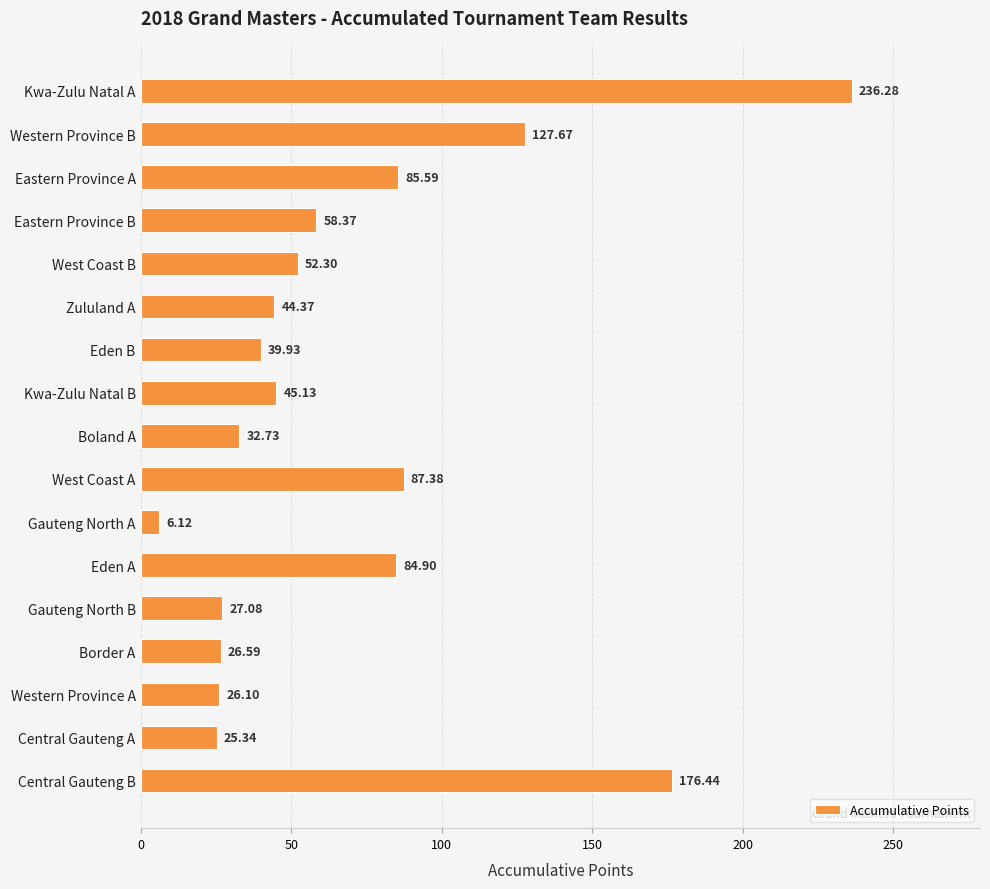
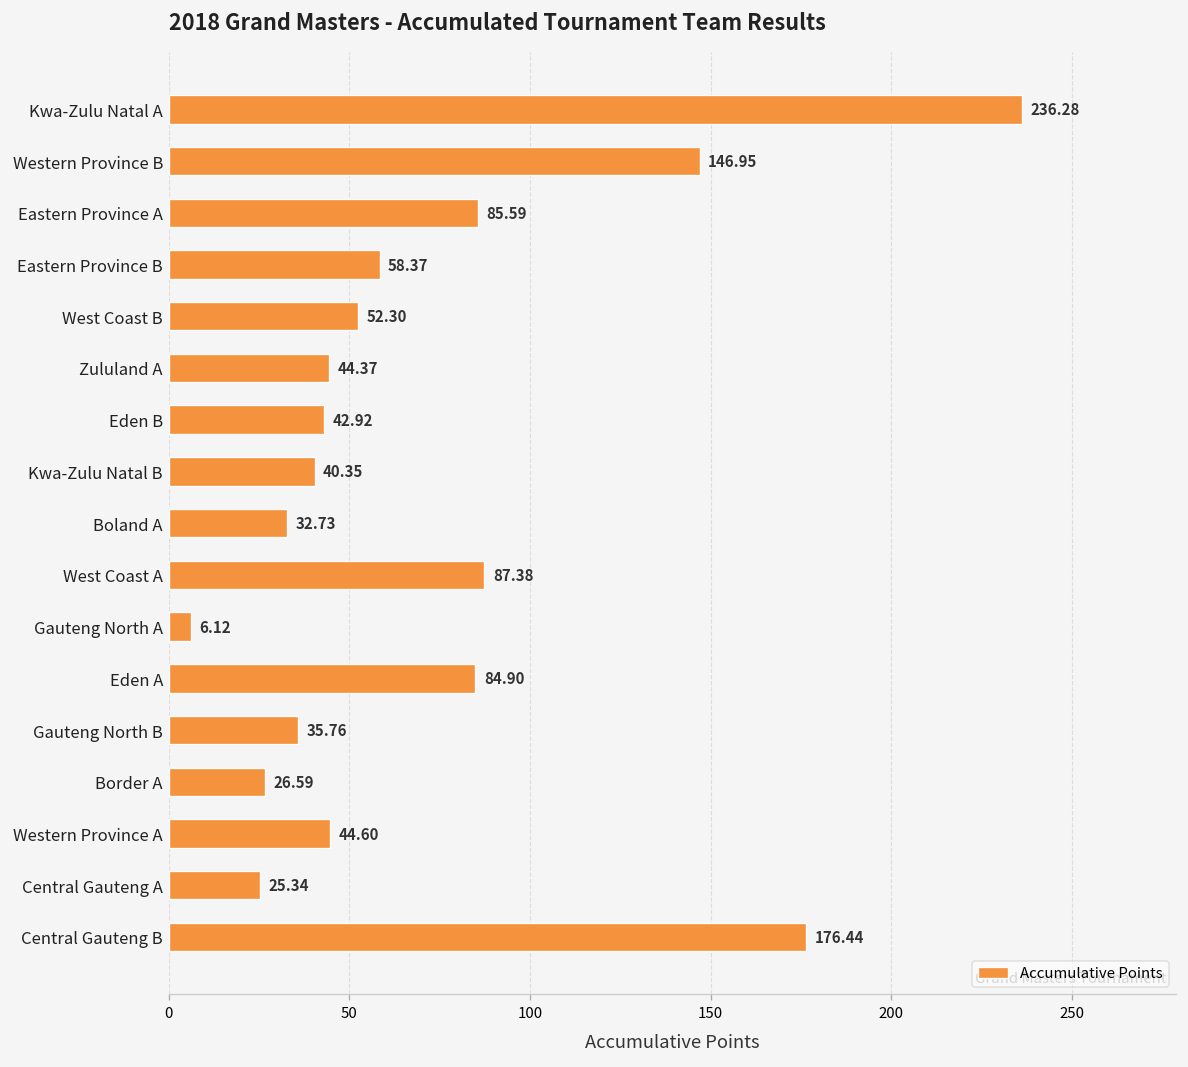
Western Province B: 127.67 -> 146.95
Eden B: 39.93 -> 42.92
Kwa-Zulu Natal B: 45.13 -> 40.35
Gauteng North B: 27.08 -> 35.76
Western Province A: 26.10 -> 44.60
